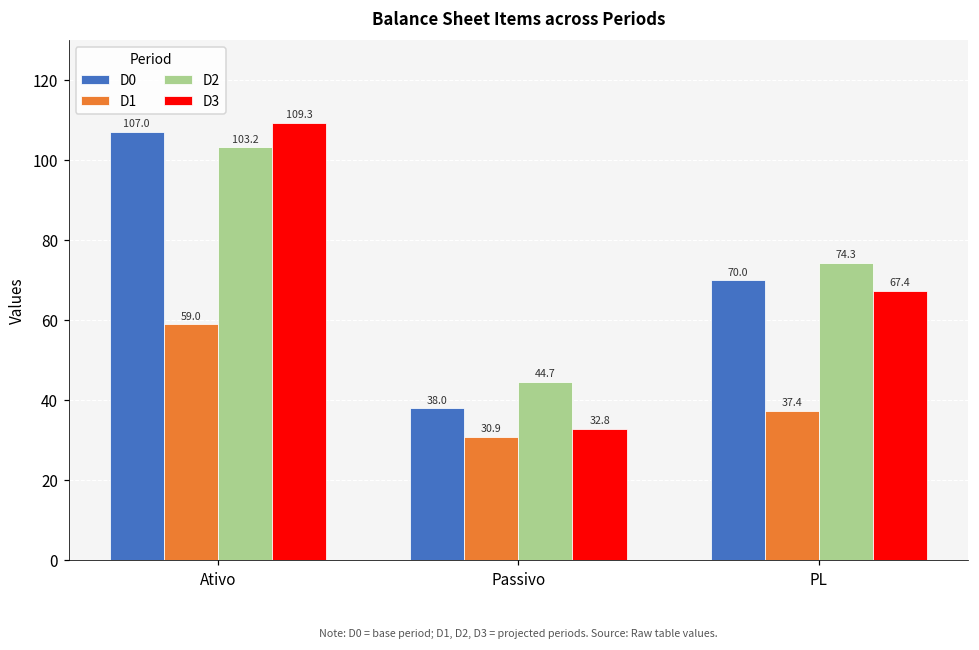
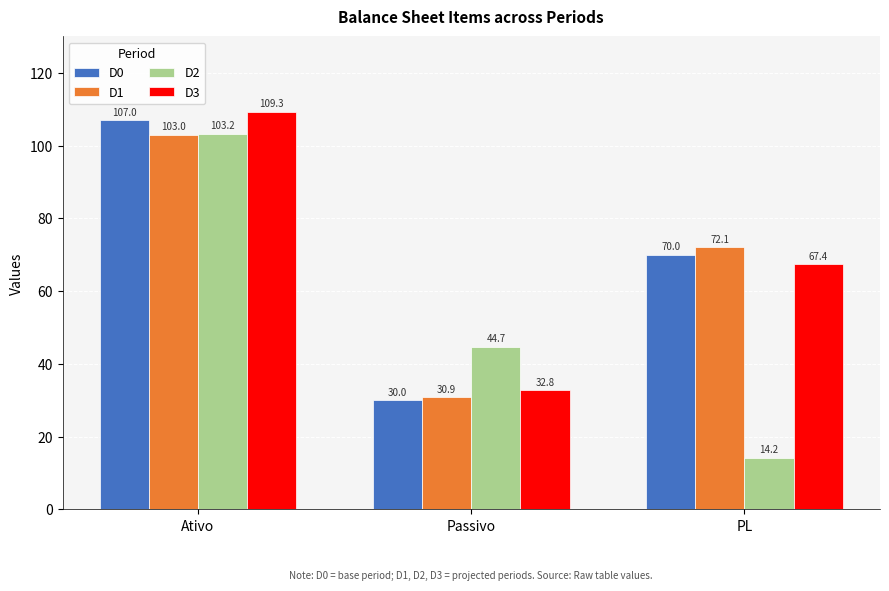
D1, Ativo: 59.0 -> 103.0
D0, Passivo: 38.0 -> 30.0
D1, PL: 37.4 -> 72.1
D2, PL: 74.3 -> 14.2
